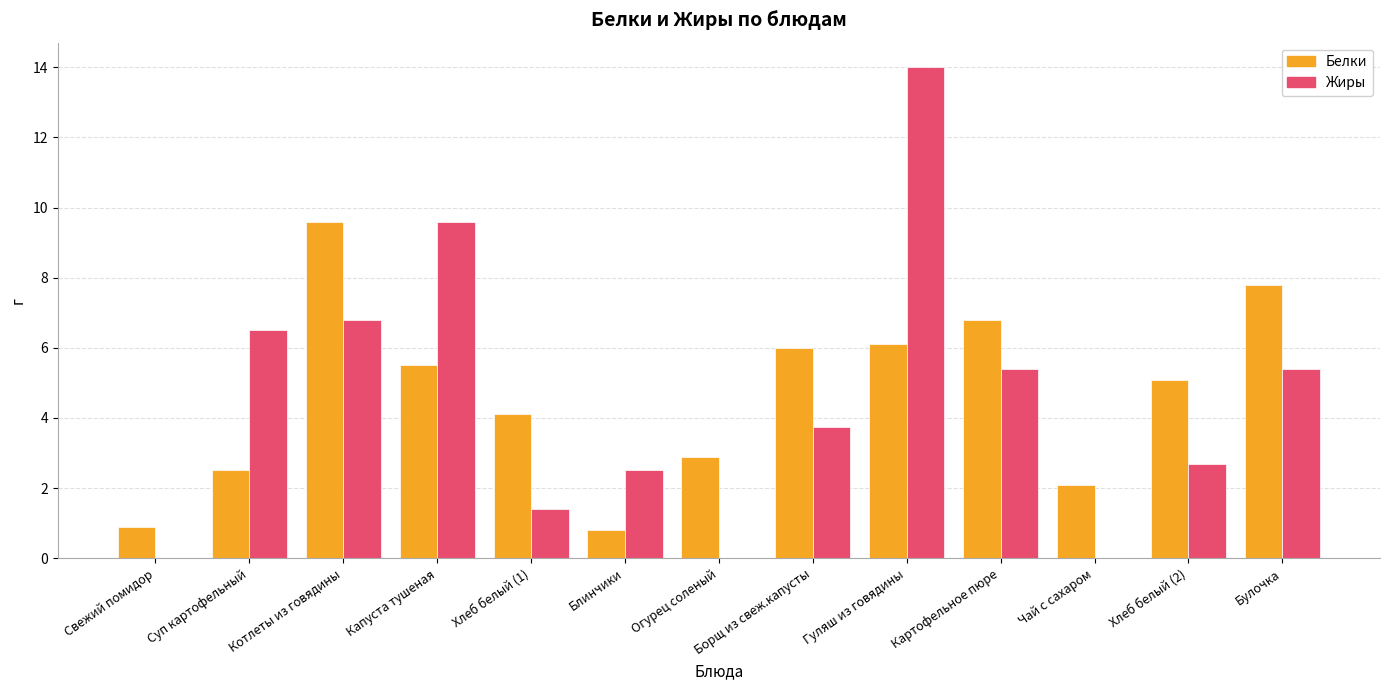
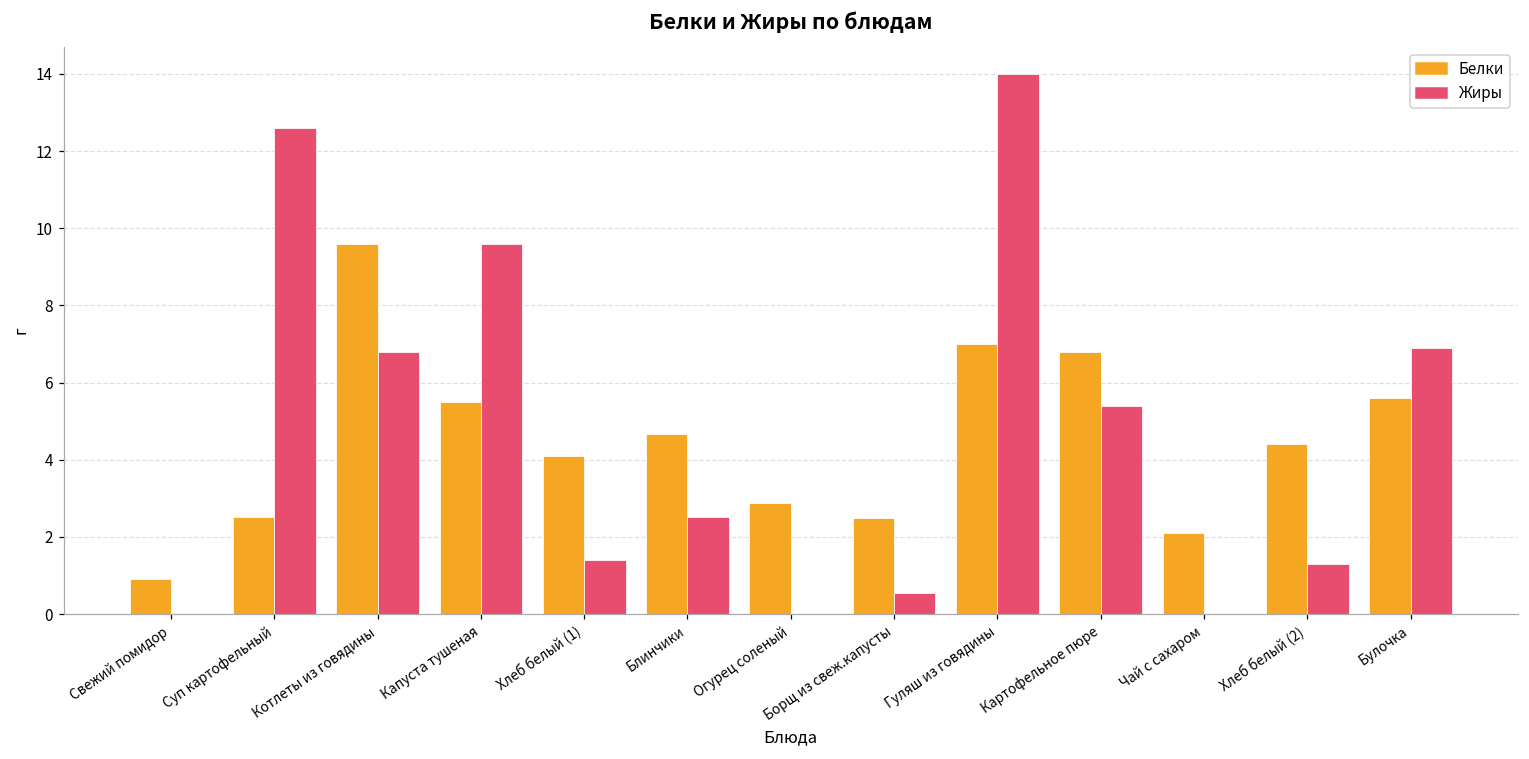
Жиры, Суп картофельный: 6.5 -> 12.6
Белки, Блинчики: 0.8 -> 4.7
Белки, Борщ из свеж.капусты: 6.0 -> 2.5
Жиры, Борщ из свеж.капусты: 3.8 -> 0.5
Белки, Гуляш из говядины: 6.1 -> 7.0
Белки, Хлеб белый (2): 5.1 -> 4.4
Жиры, Хлеб белый (2): 2.7 -> 1.3
Белки, Булочка: 7.8 -> 5.6
Жиры, Булочка: 5.4 -> 6.9
